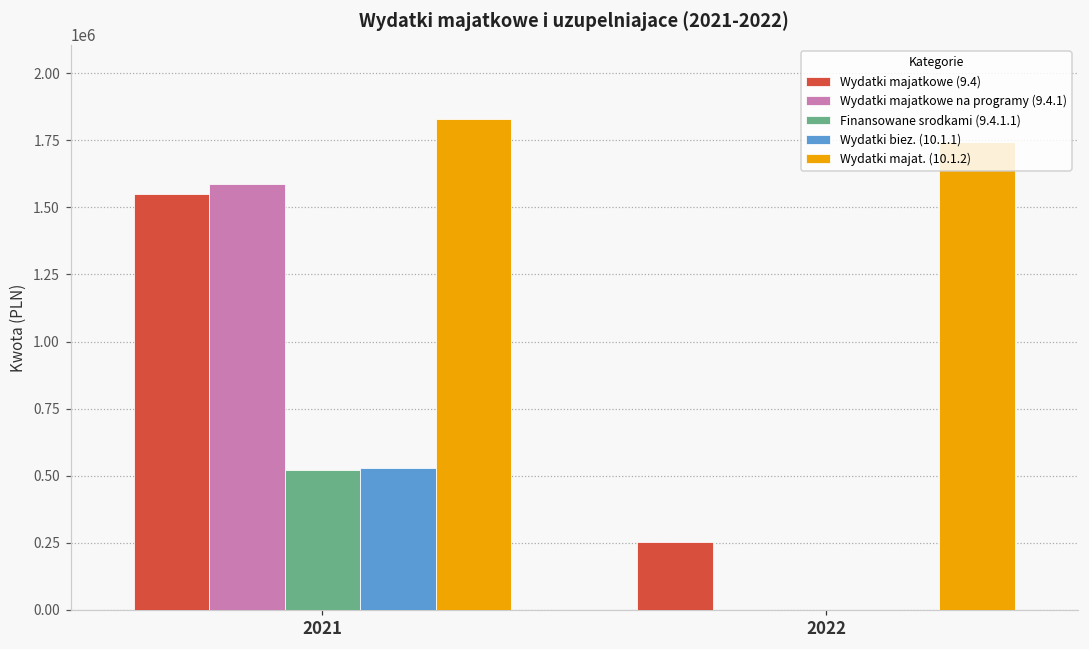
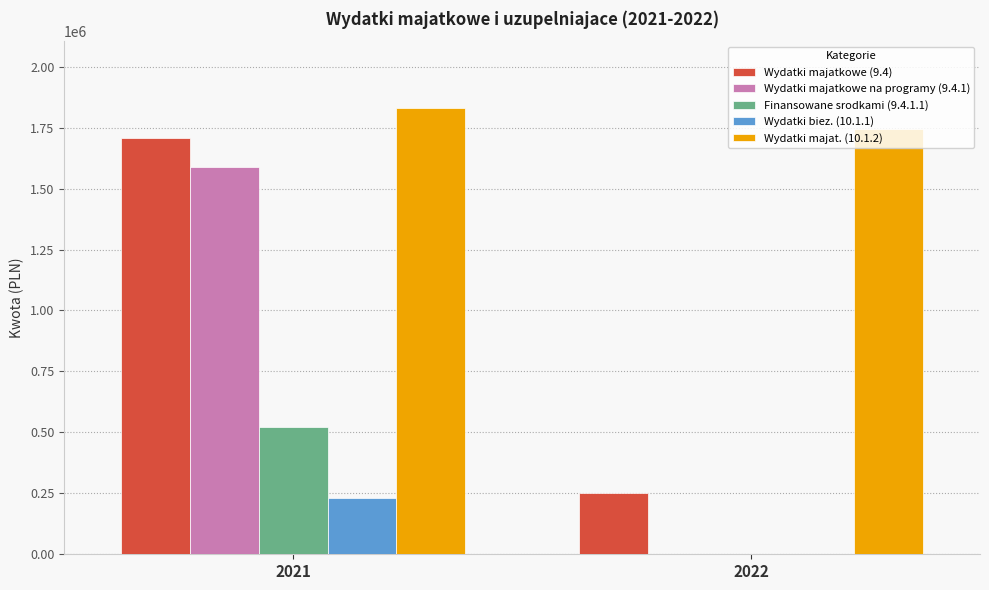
Wydatki majatkowe (9.4), 2021: 1550000 -> 1710000
Wydatki biez. (10.1.1), 2021: 530000 -> 230000
